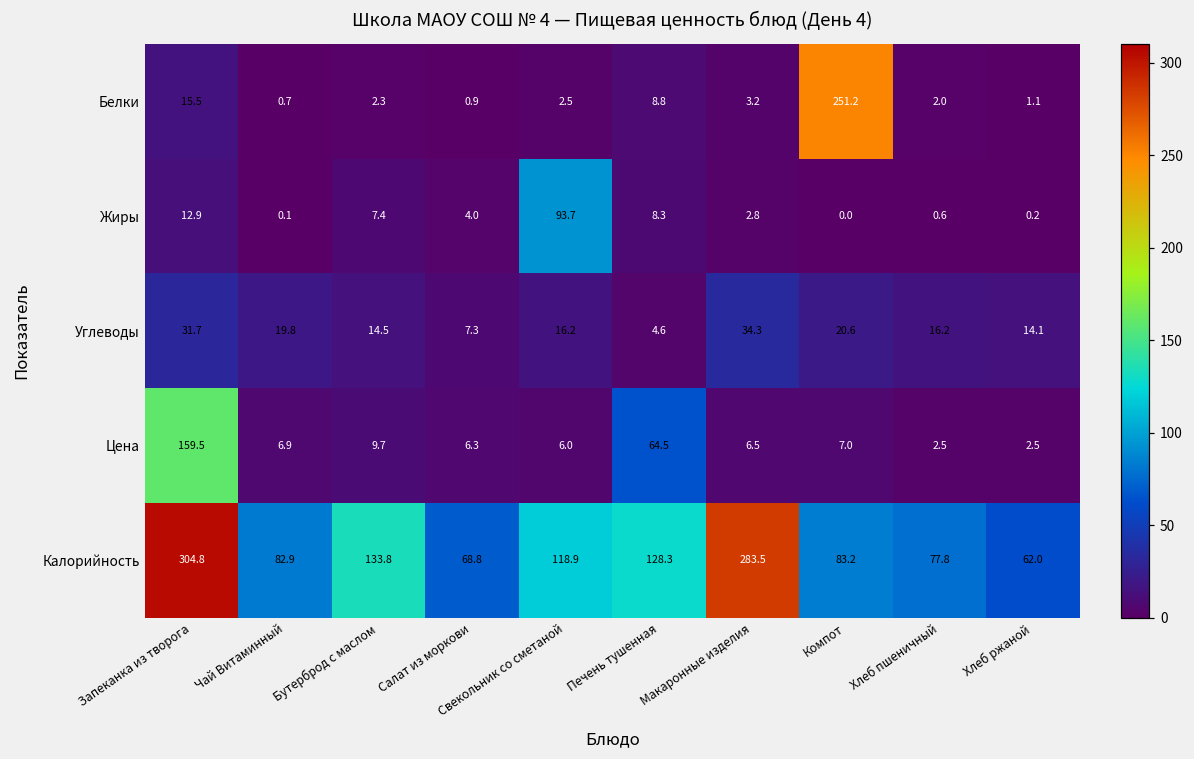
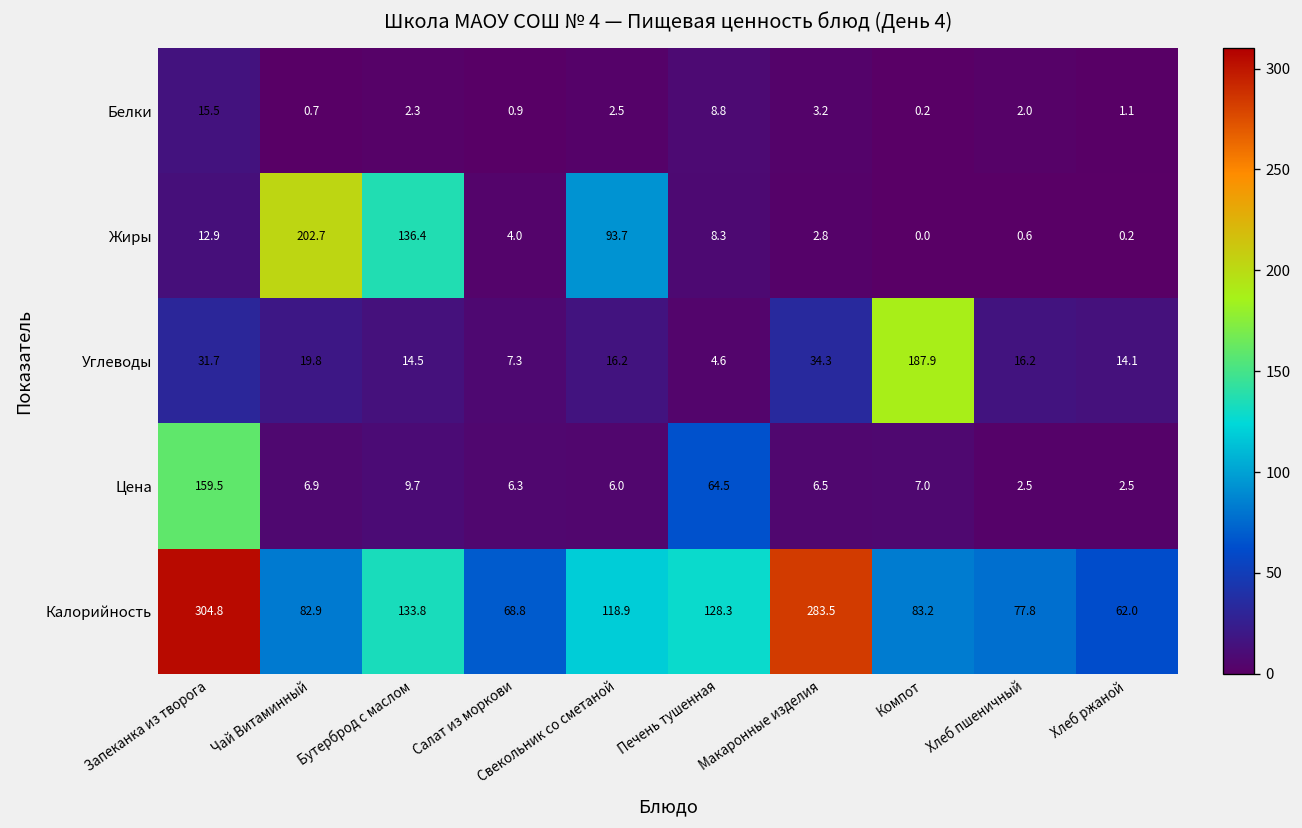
Белки, Компот: 251.2 -> 0.2
Жиры, Чай Витаминный: 0.1 -> 202.7
Жиры, Бутерброд с маслом: 7.4 -> 136.4
Углеводы, Компот: 20.6 -> 187.9
